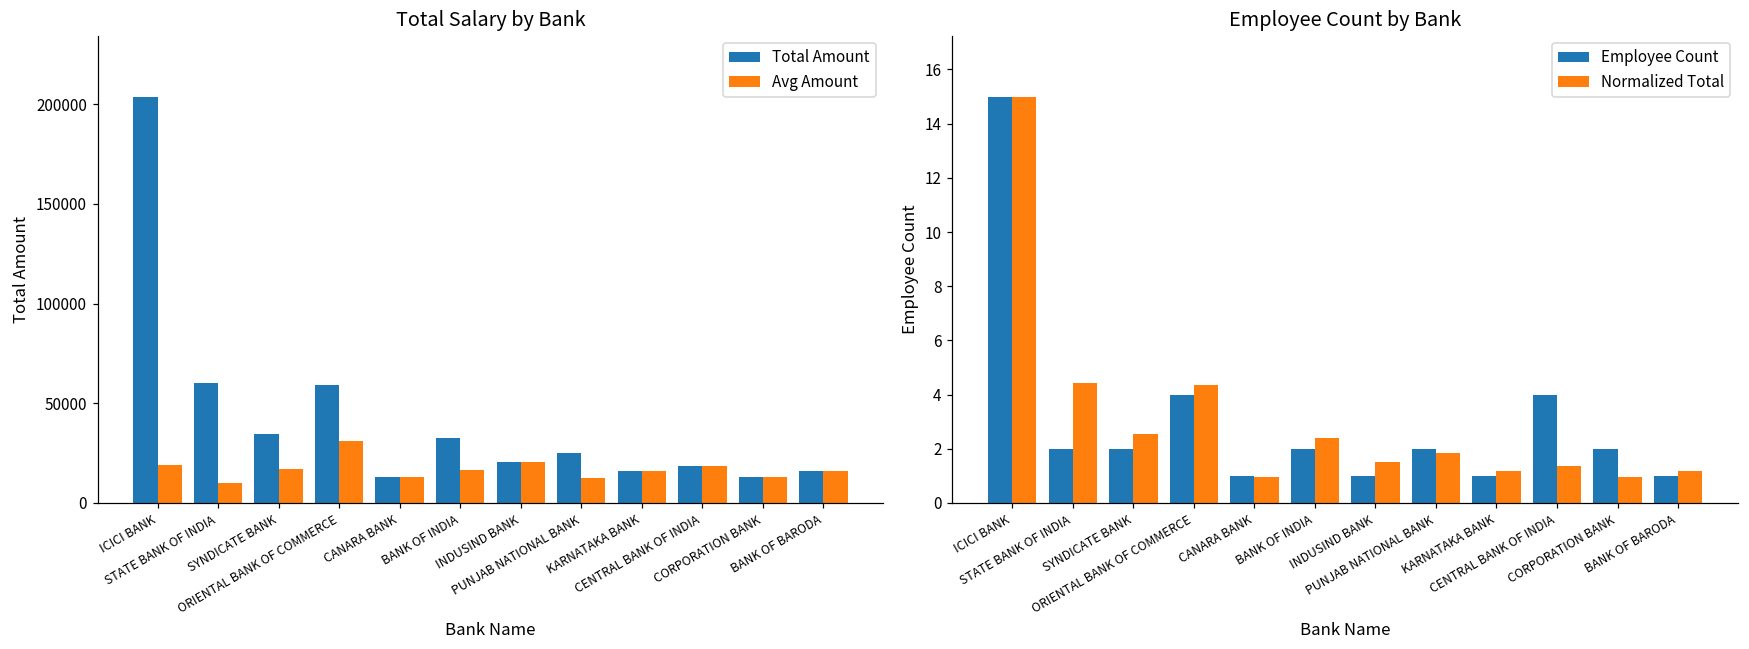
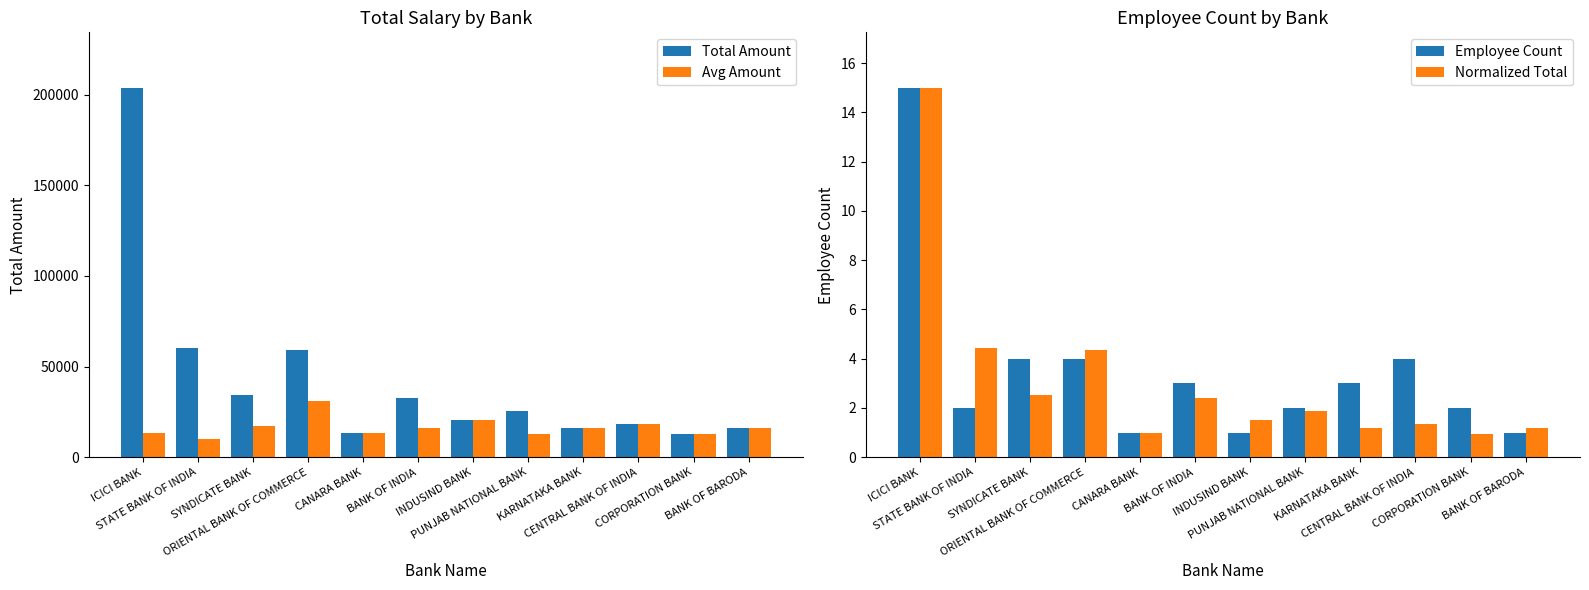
Total Salary by Bank, Avg Amount, ICICI BANK: 19000 -> 14000
Employee Count by Bank, Employee Count, SYNDICATE BANK: 2 -> 4
Employee Count by Bank, Employee Count, BANK OF INDIA: 2 -> 3
Employee Count by Bank, Employee Count, KARNATAKA BANK: 1 -> 3
